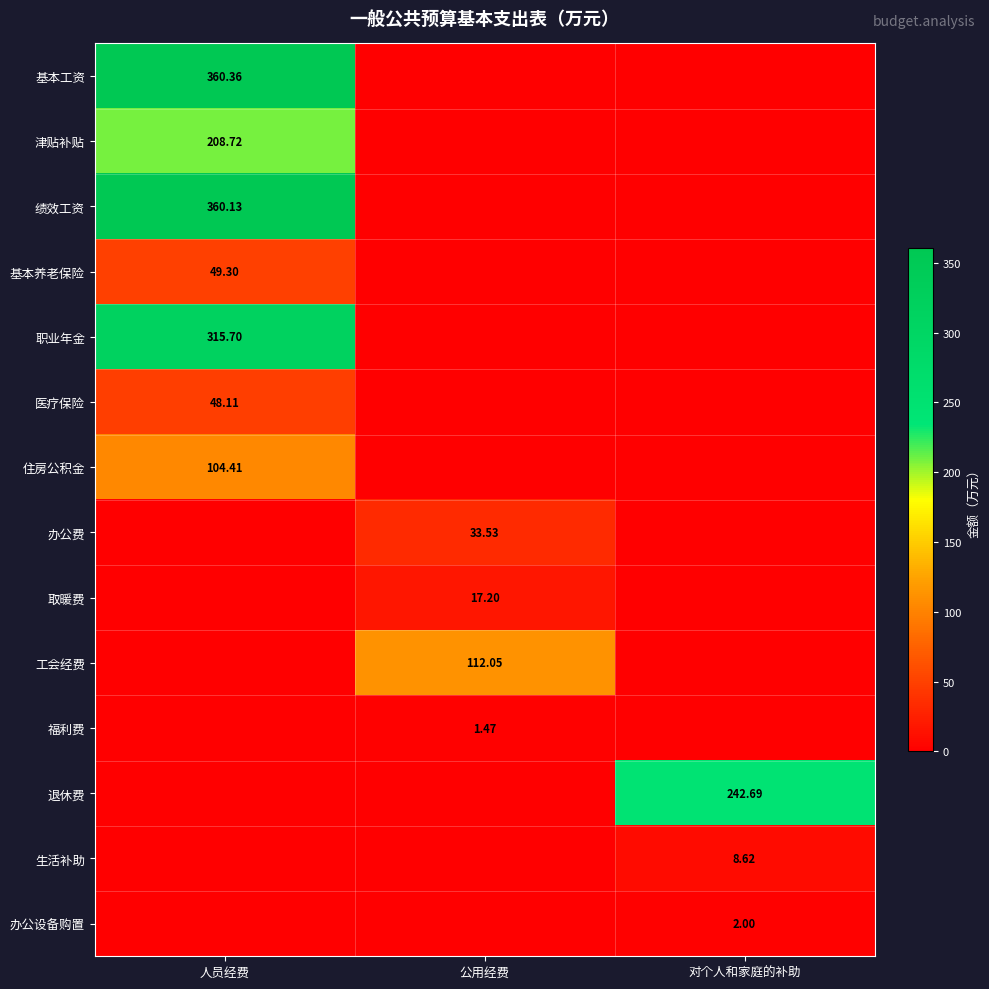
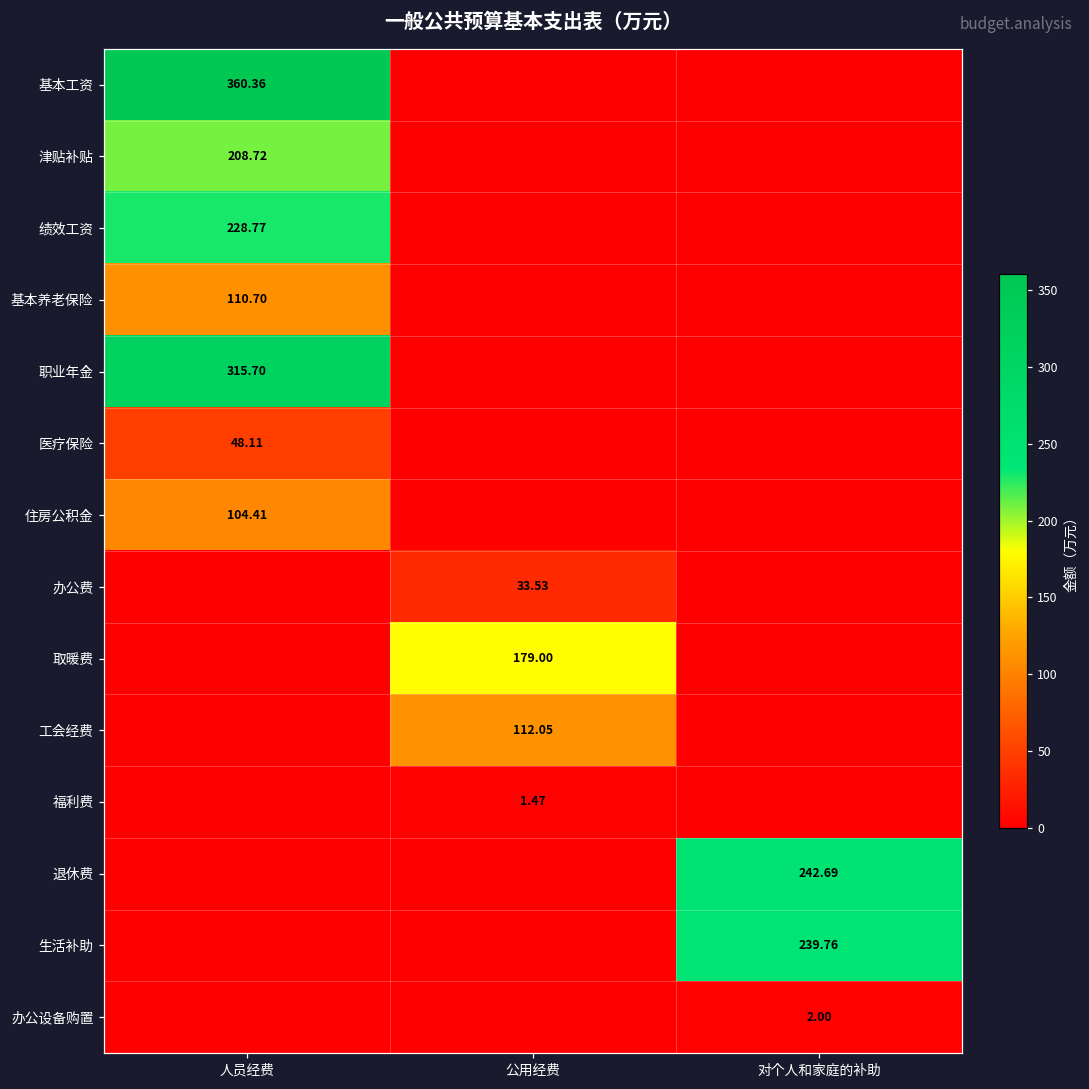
绩效工资, 人员经费: 360.13 -> 228.77
基本养老保险, 人员经费: 49.30 -> 110.70
取暖费, 公用经费: 17.20 -> 179.00
生活补助, 对个人和家庭的补助: 8.62 -> 239.76
